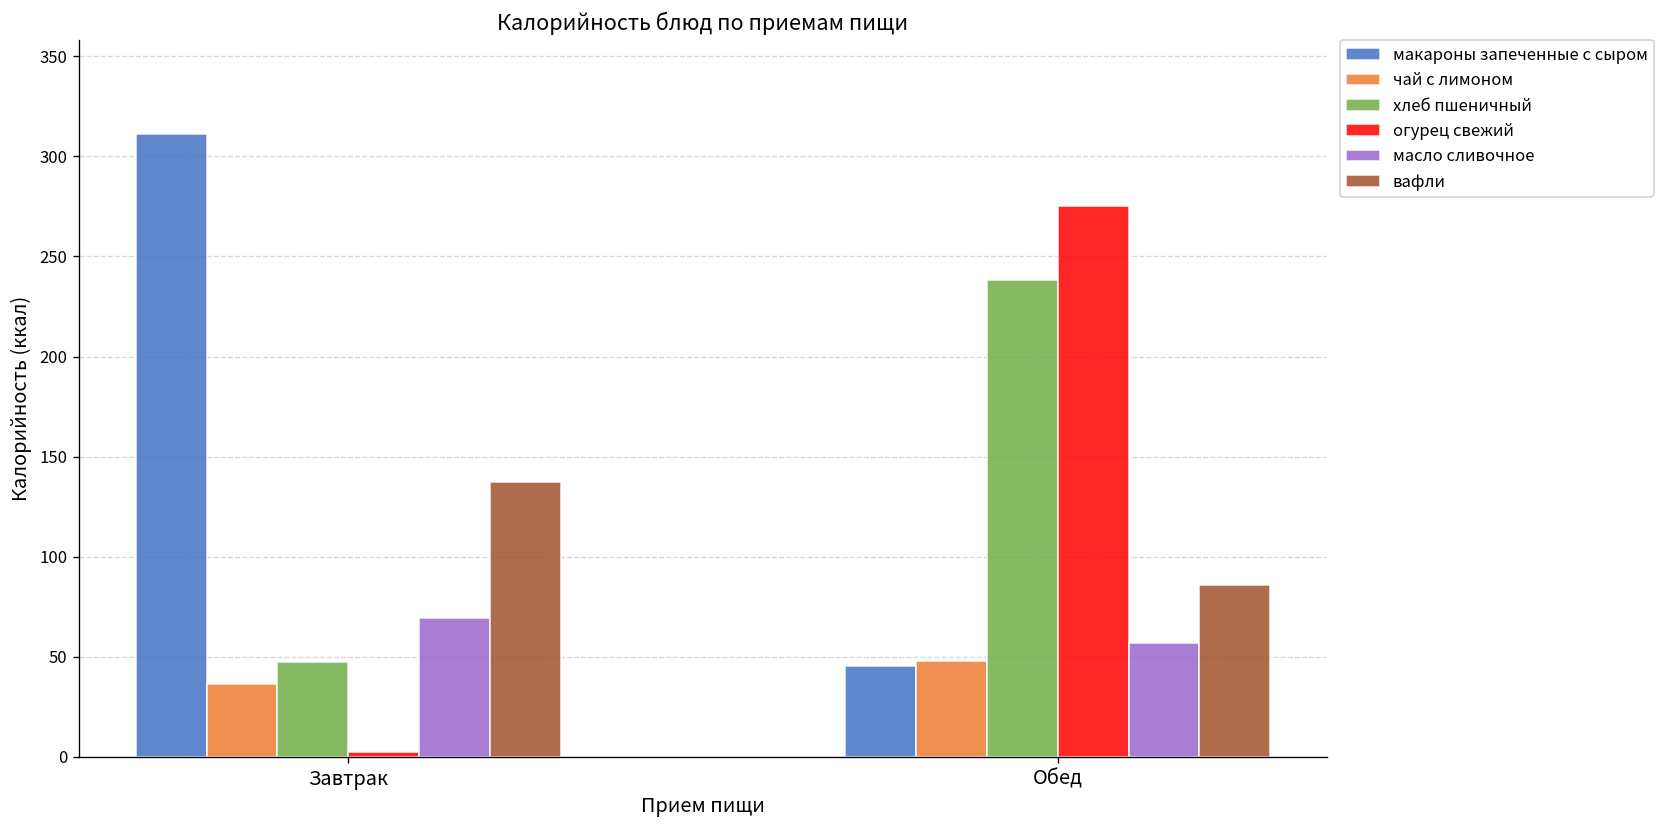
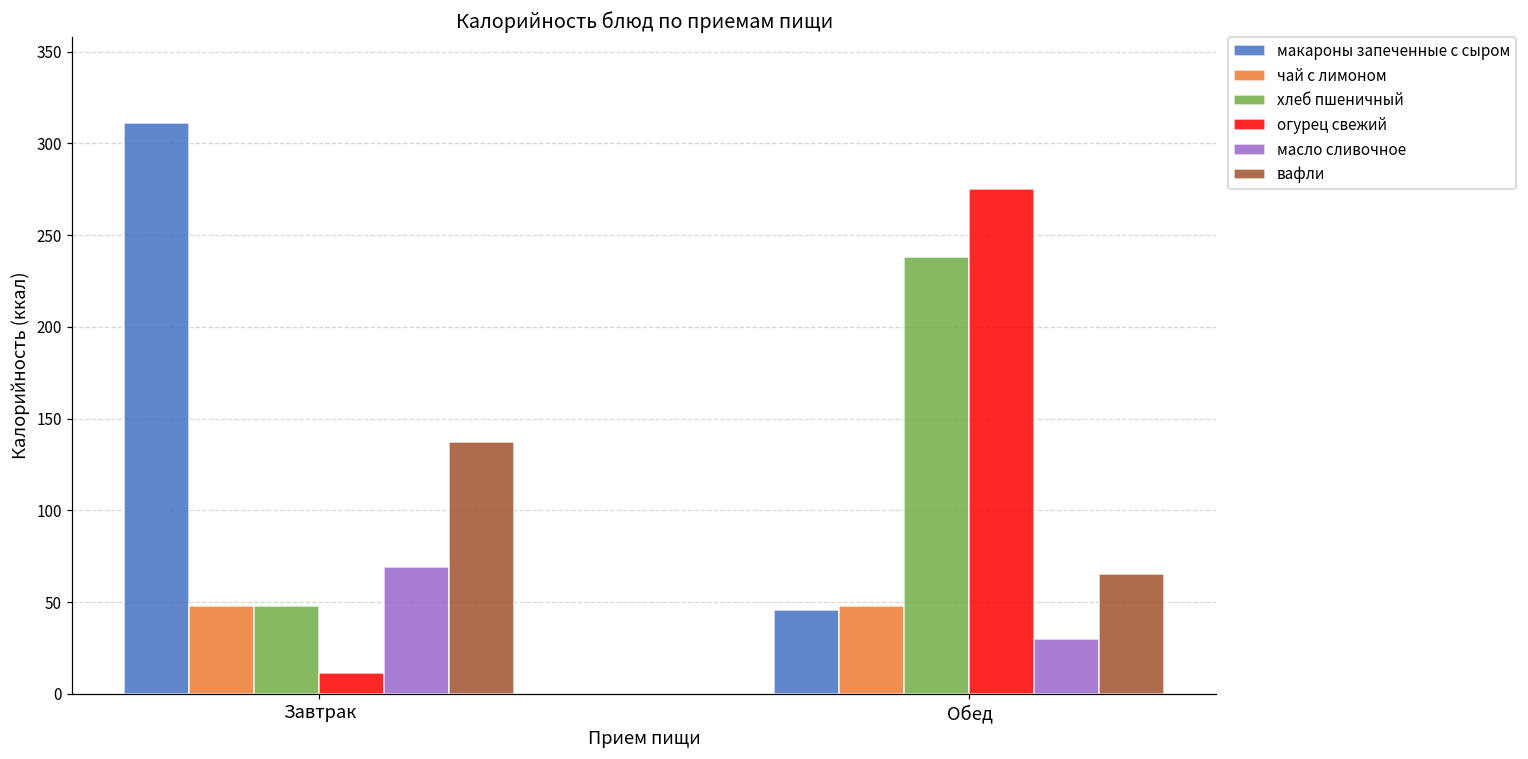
чай с лимоном, Завтрак: 37 -> 48
огурец свежий, Завтрак: 2 -> 11
масло сливочное, Обед: 57 -> 30
вафли, Обед: 86 -> 65
